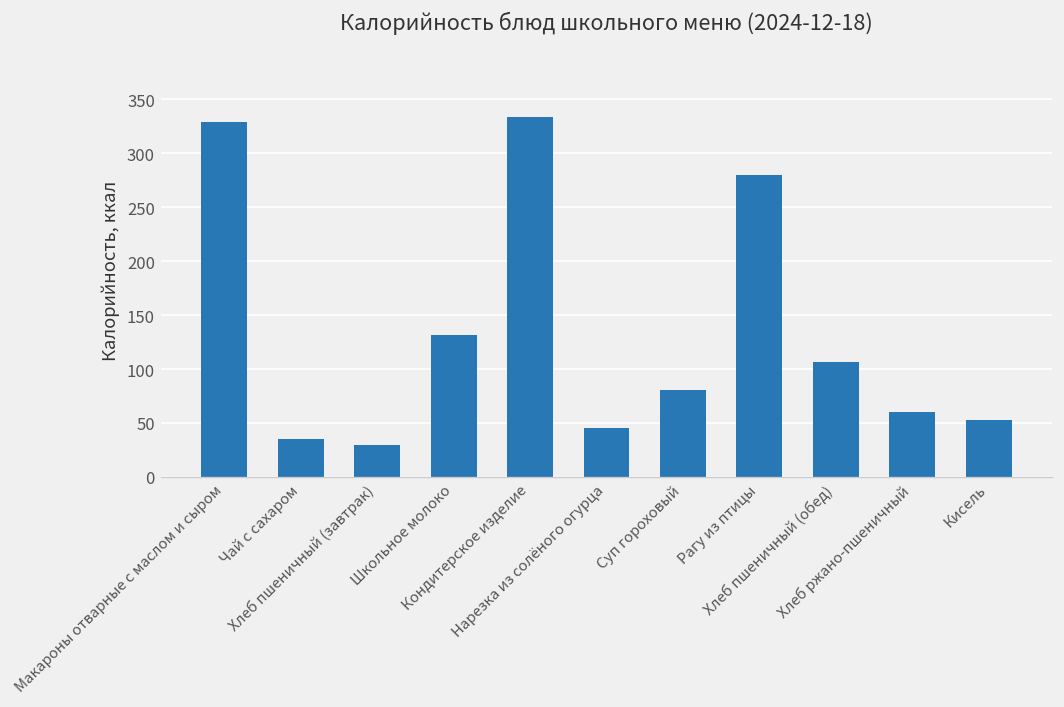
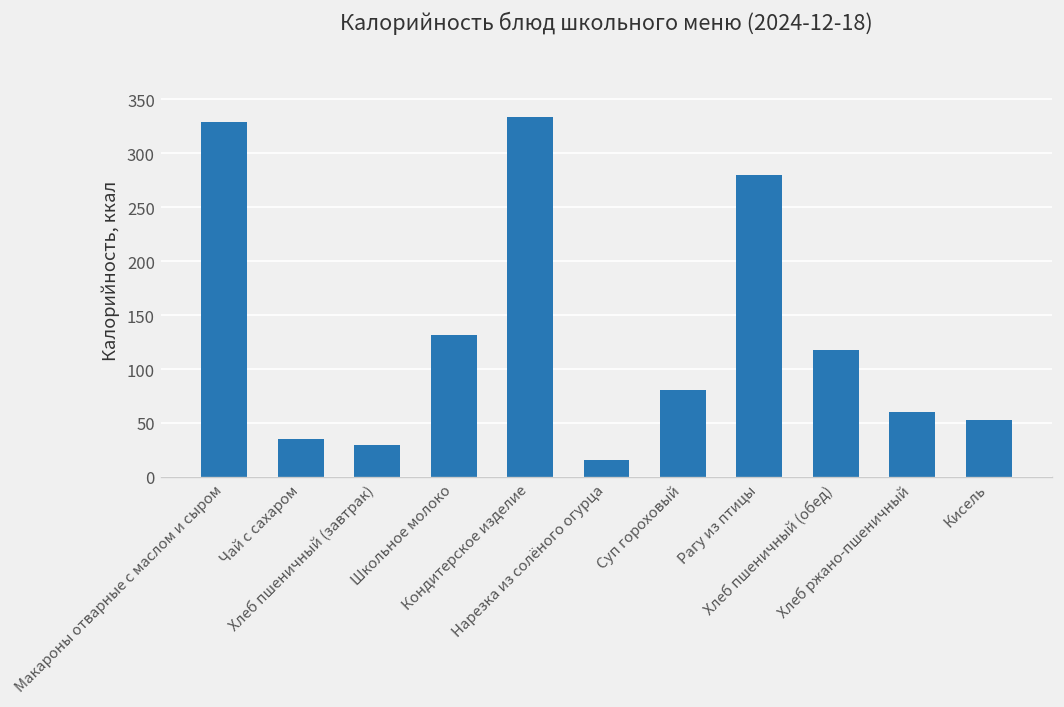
Нарезка из солёного огурца: 50 -> 20
Хлеб пшеничный (обед): 110 -> 120
